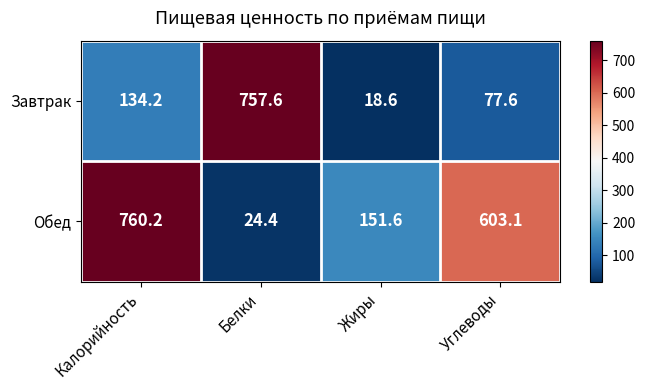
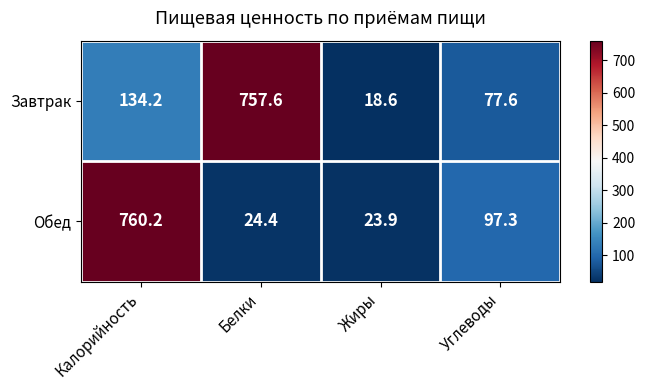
Обед, Жиры: 151.6 -> 23.9
Обед, Углеводы: 603.1 -> 97.3
